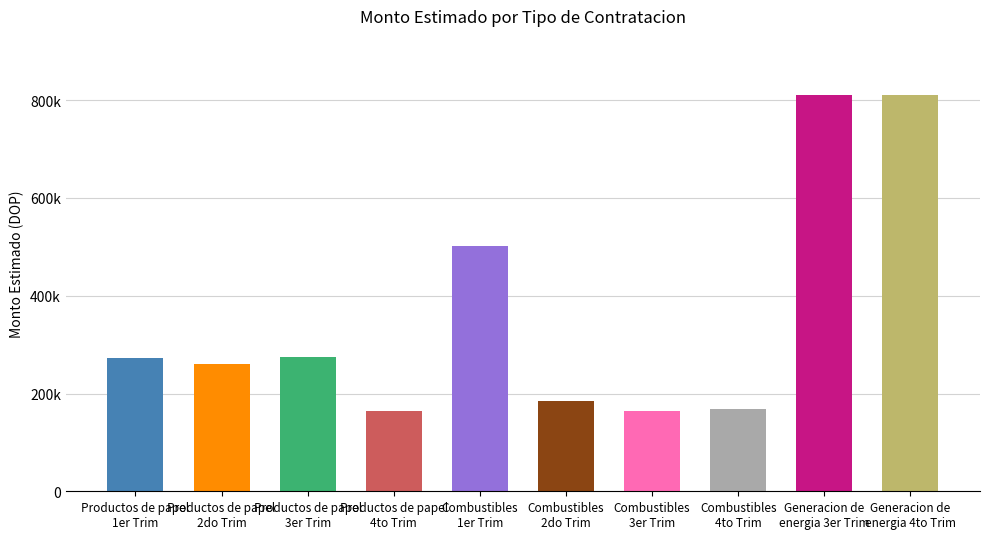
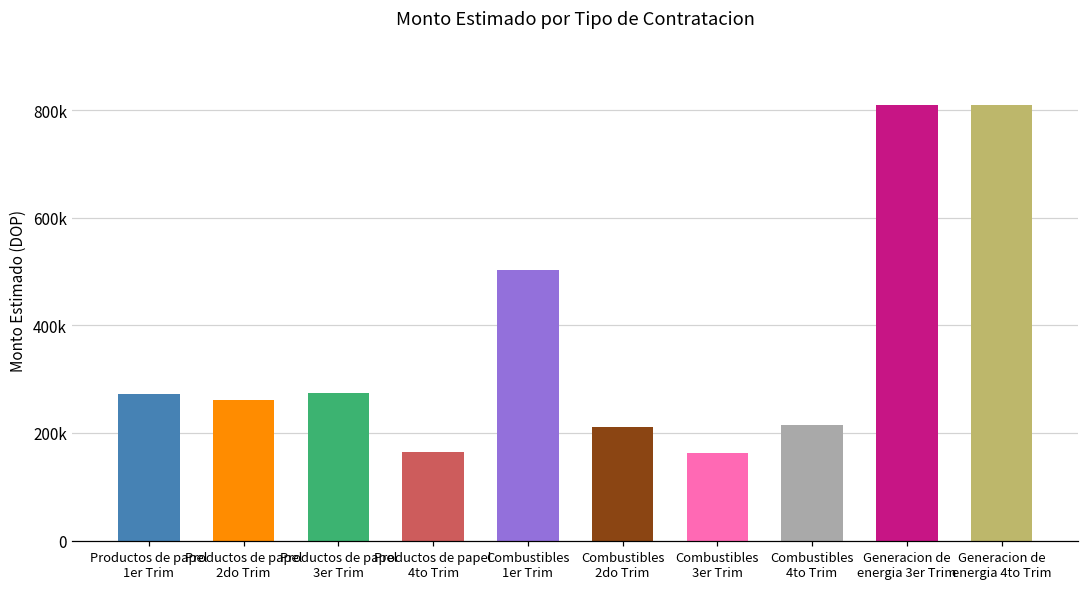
Combustibles 2do Trim: 180000 -> 210000
Combustibles 4to Trim: 170000 -> 220000
